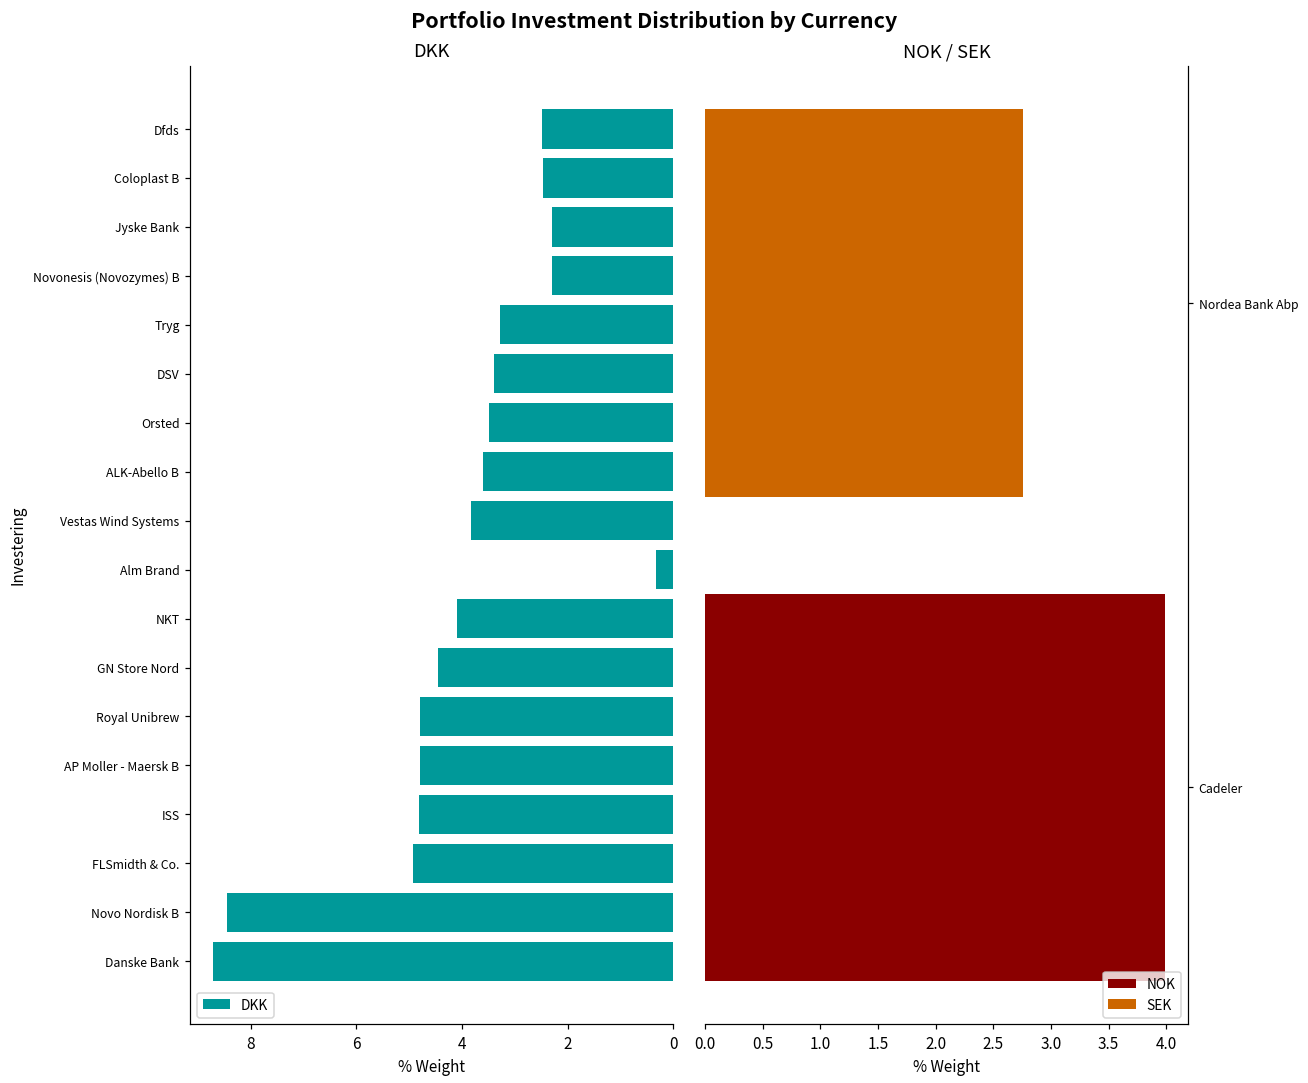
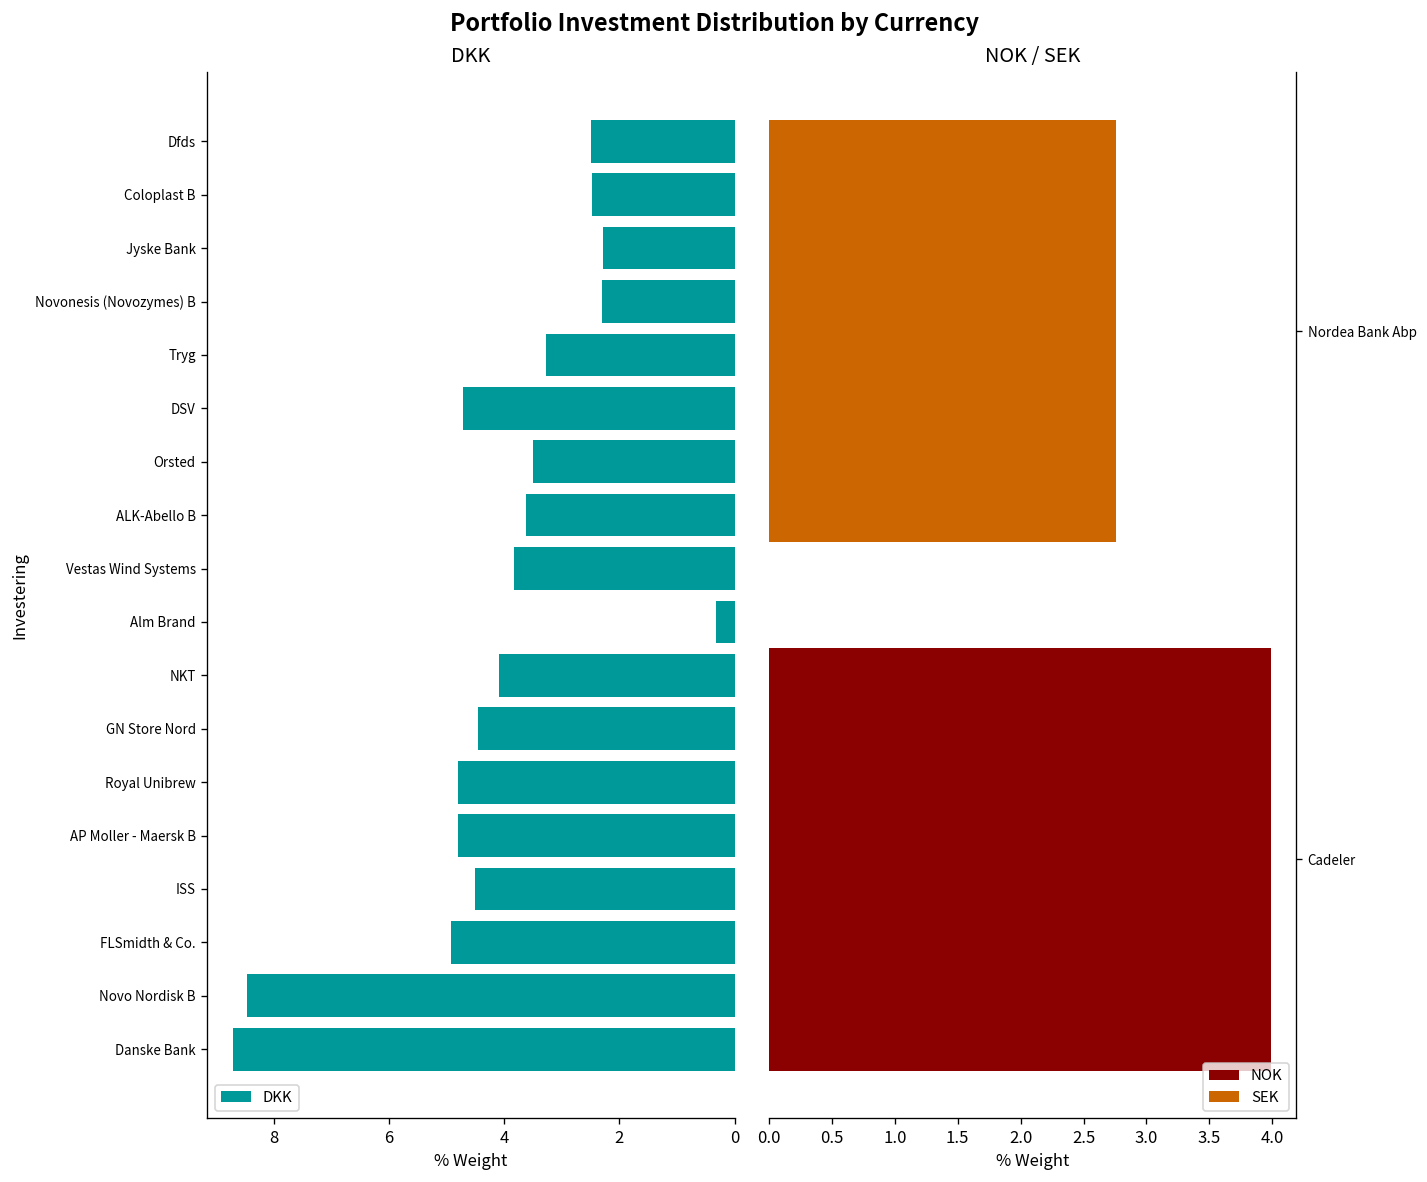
DKK, DSV: 3.4 -> 4.7
DKK, ISS: 4.8 -> 4.5
